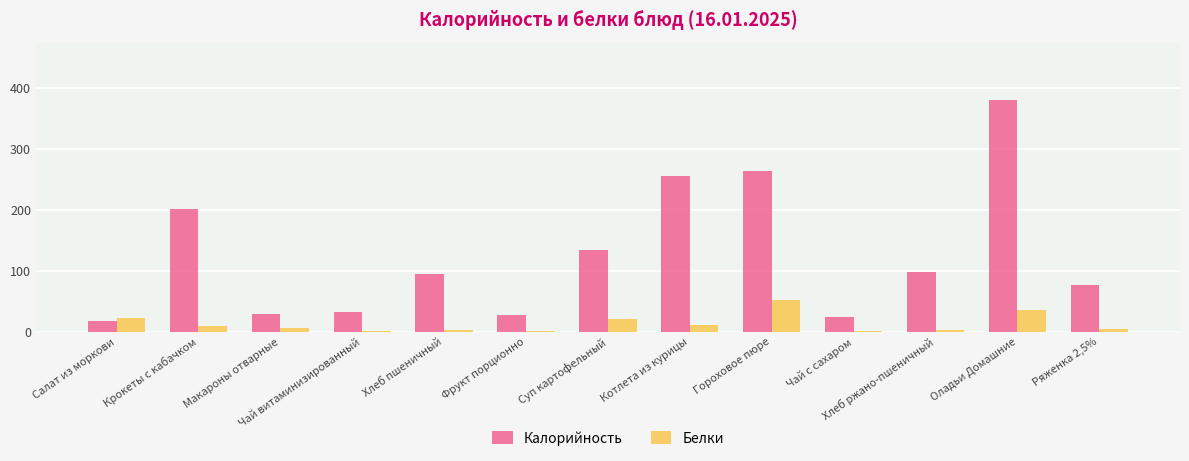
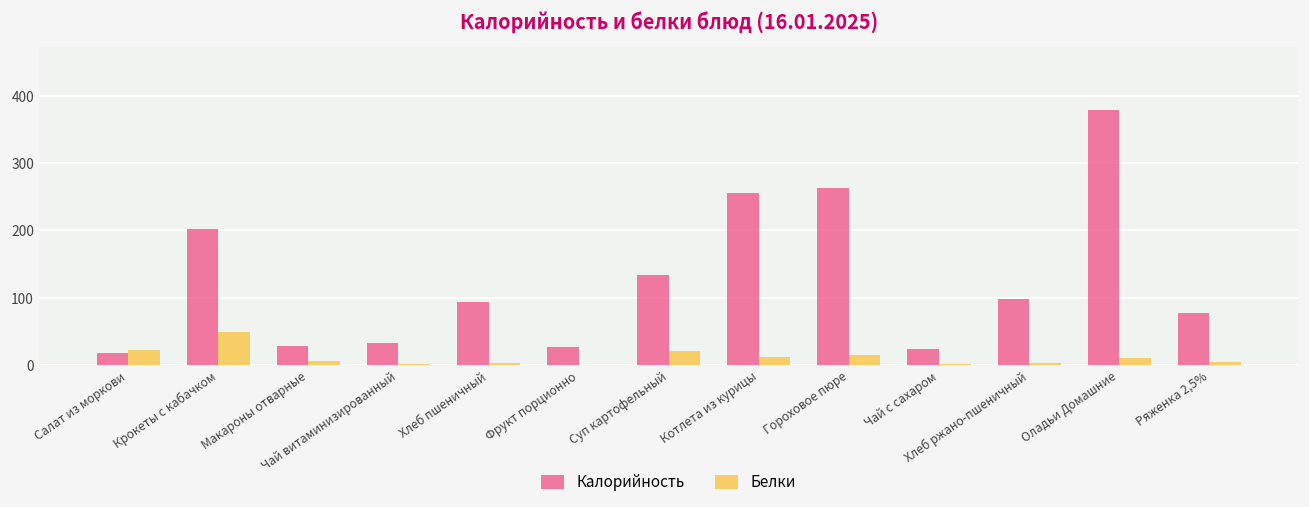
Белки, Крокеты с кабачком: 10 -> 50
Белки, Гороховое пюре: 50 -> 10
Белки, Оладьи Домашние: 40 -> 10
